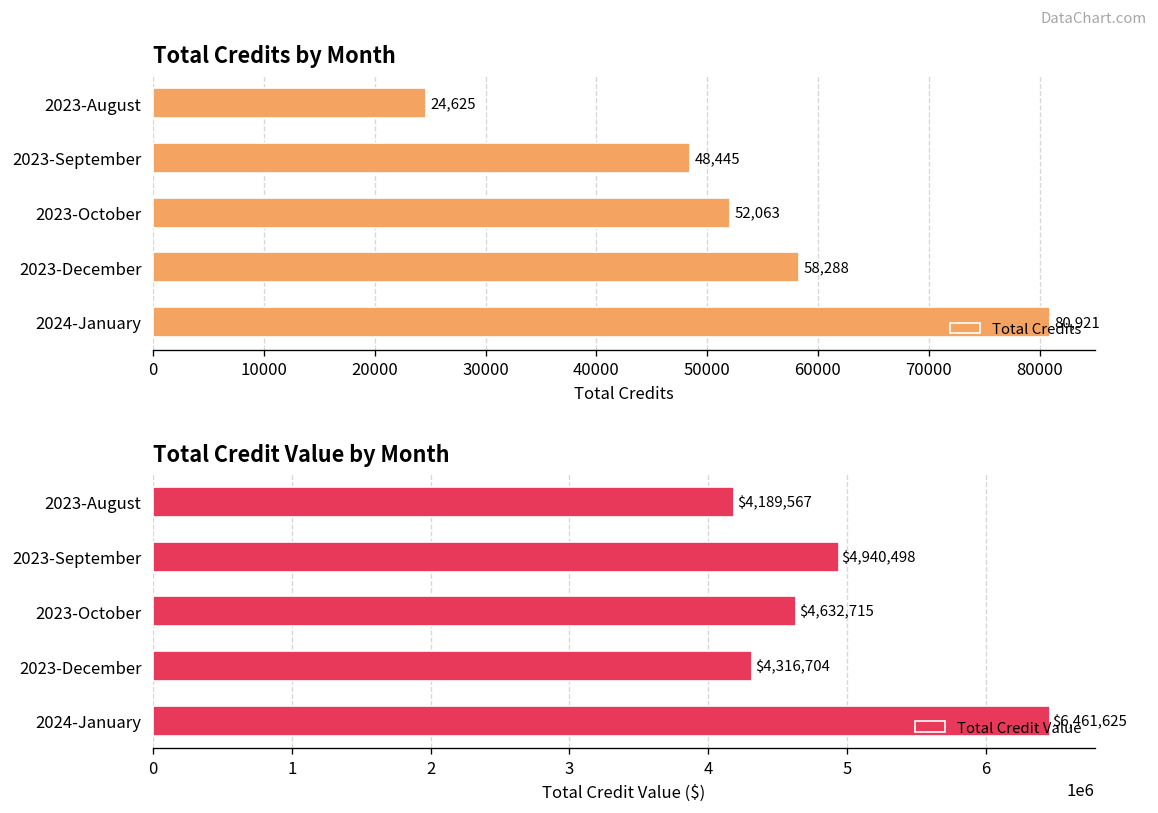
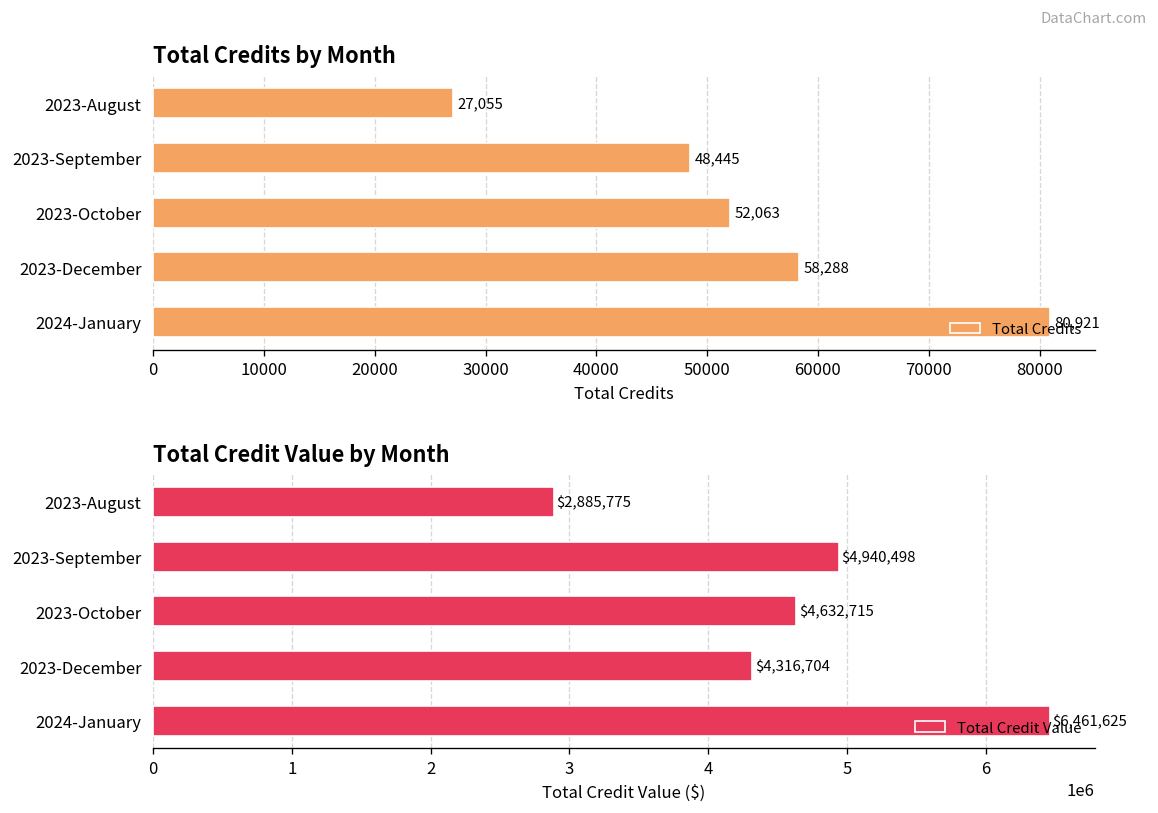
Total Credits by Month, 2023-August: 24,625 -> 27,055
Total Credit Value by Month, 2023-August: $4,189,567 -> $2,885,775
